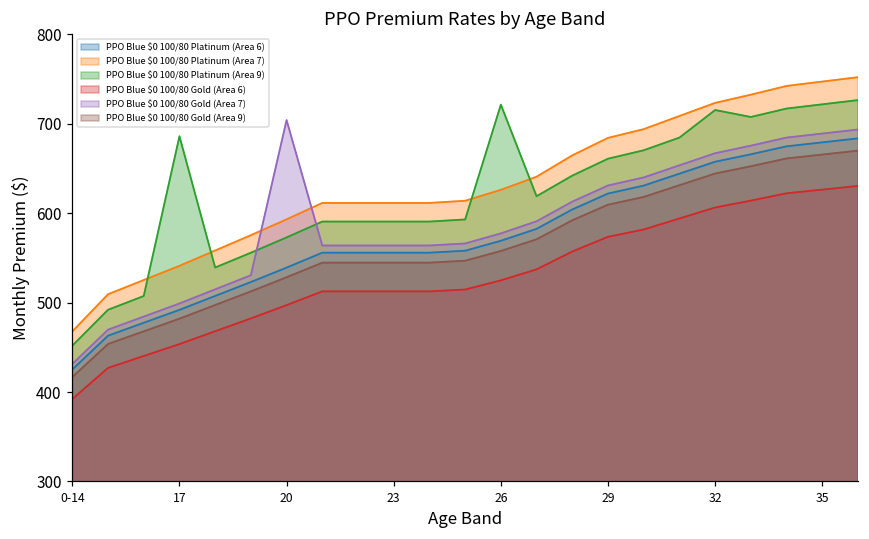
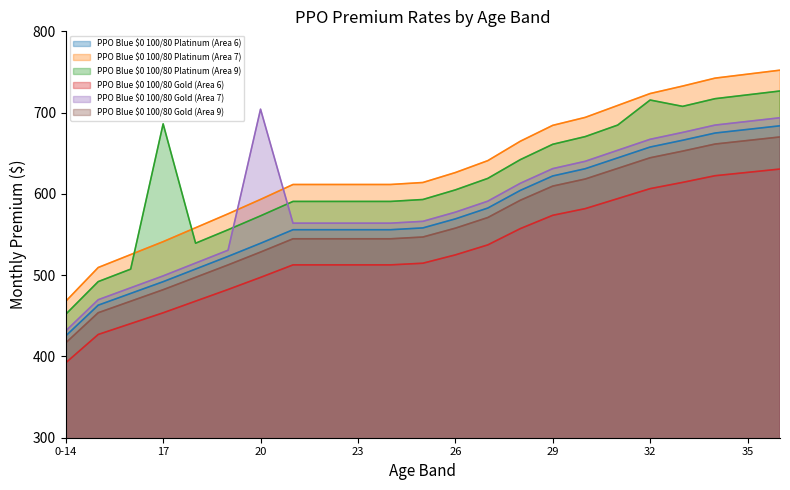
PPO Blue $0 100/80 Platinum (Area 9), 26: 720 -> 600
